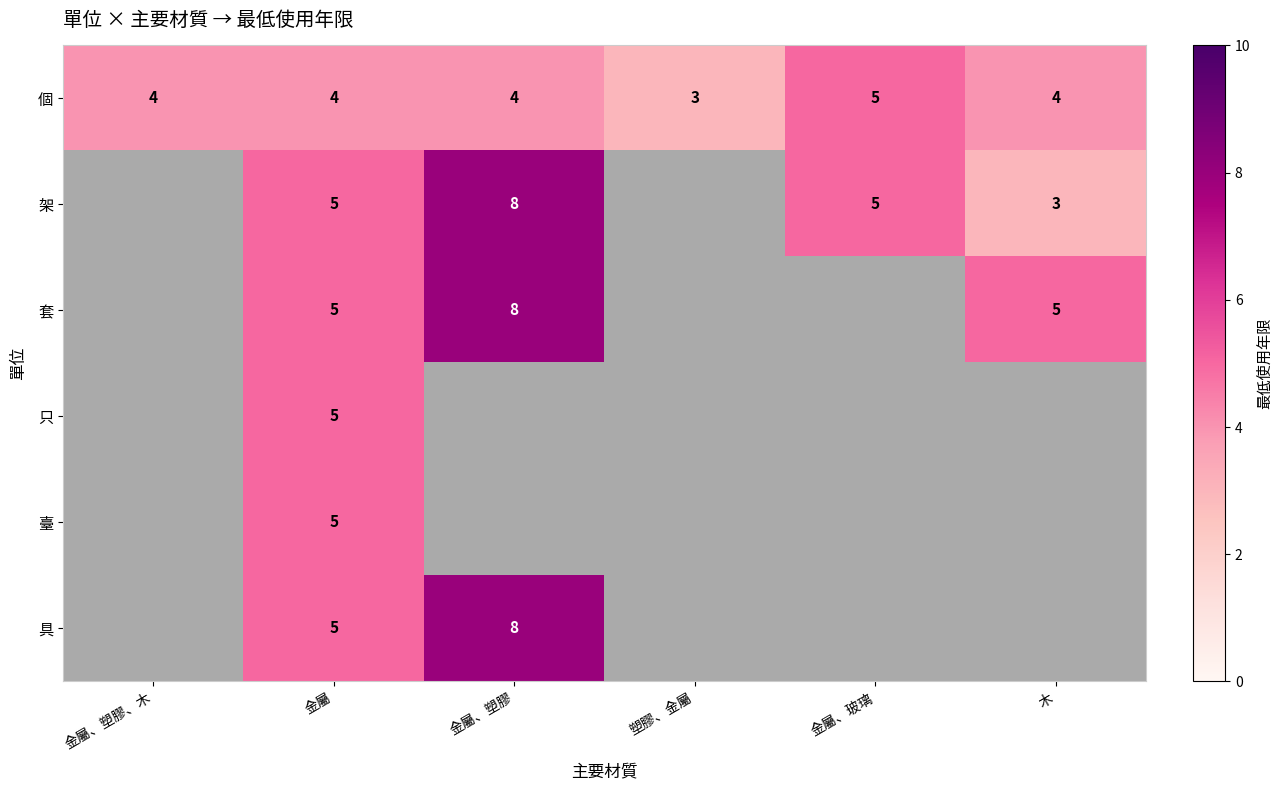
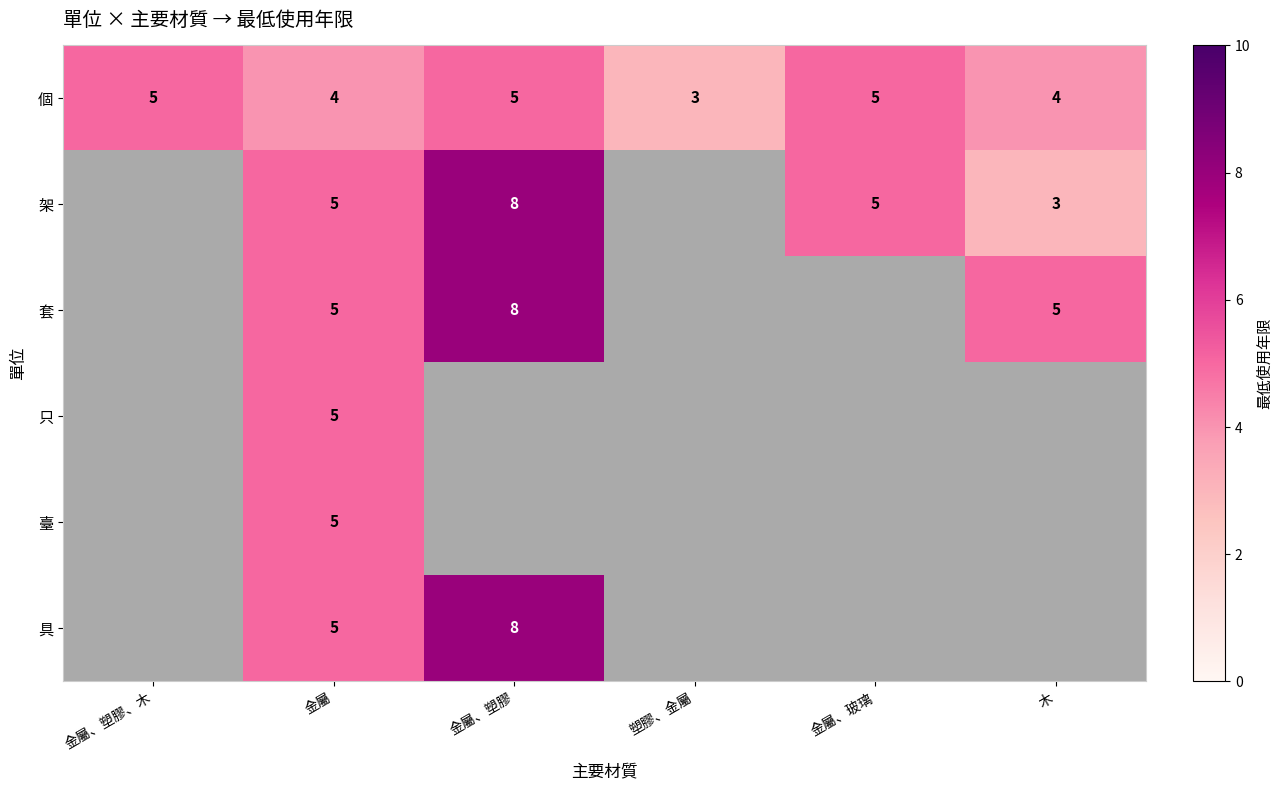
個, 金屬、塑膠、木: 4 -> 5
個, 金屬、塑膠: 4 -> 5
